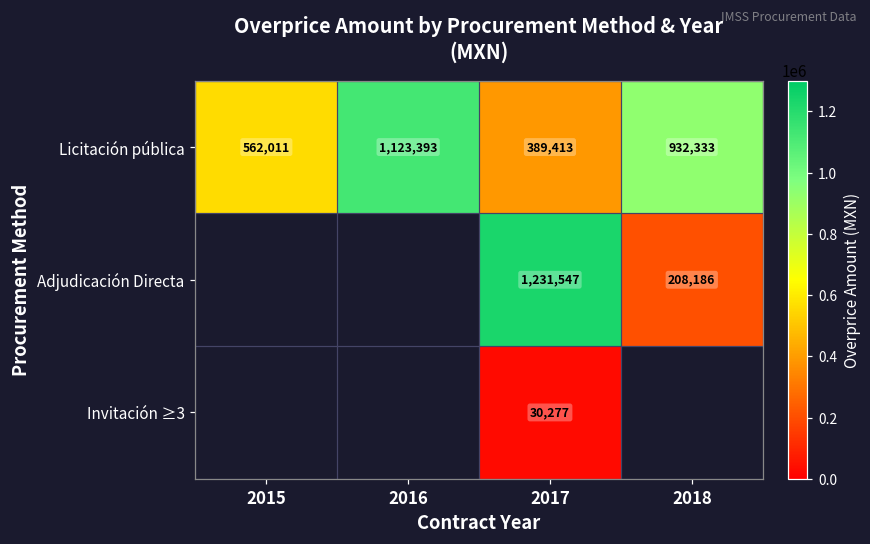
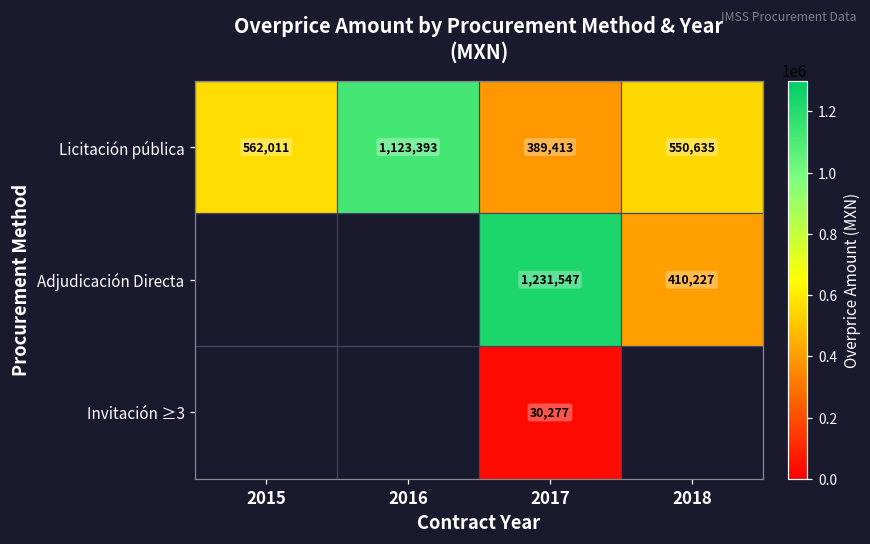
Licitación pública, 2018: 932,333 -> 550,635
Adjudicación Directa, 2018: 208,186 -> 410,227
